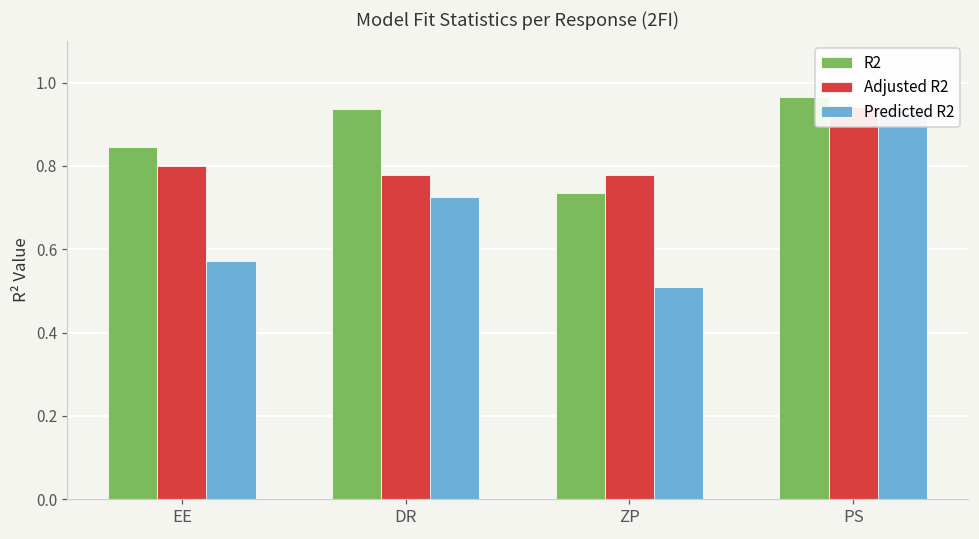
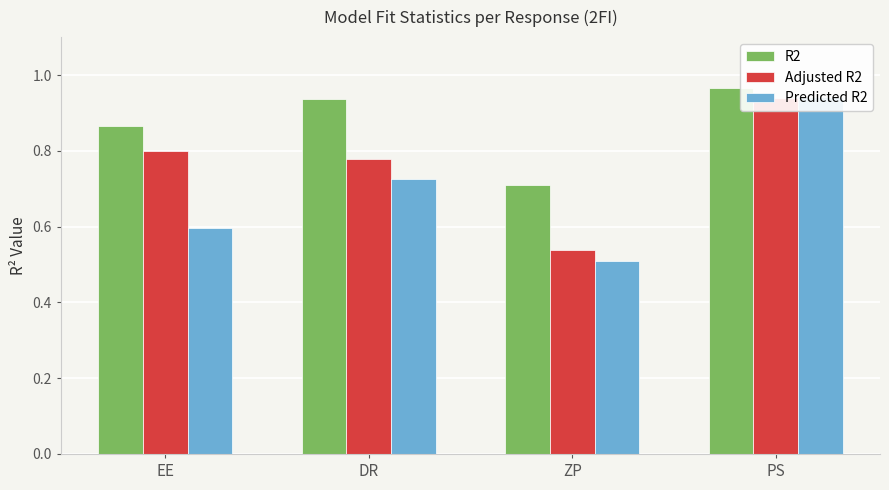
R2, EE: 0.85 -> 0.87
Predicted R2, EE: 0.57 -> 0.60
R2, ZP: 0.74 -> 0.71
Adjusted R2, ZP: 0.78 -> 0.54
